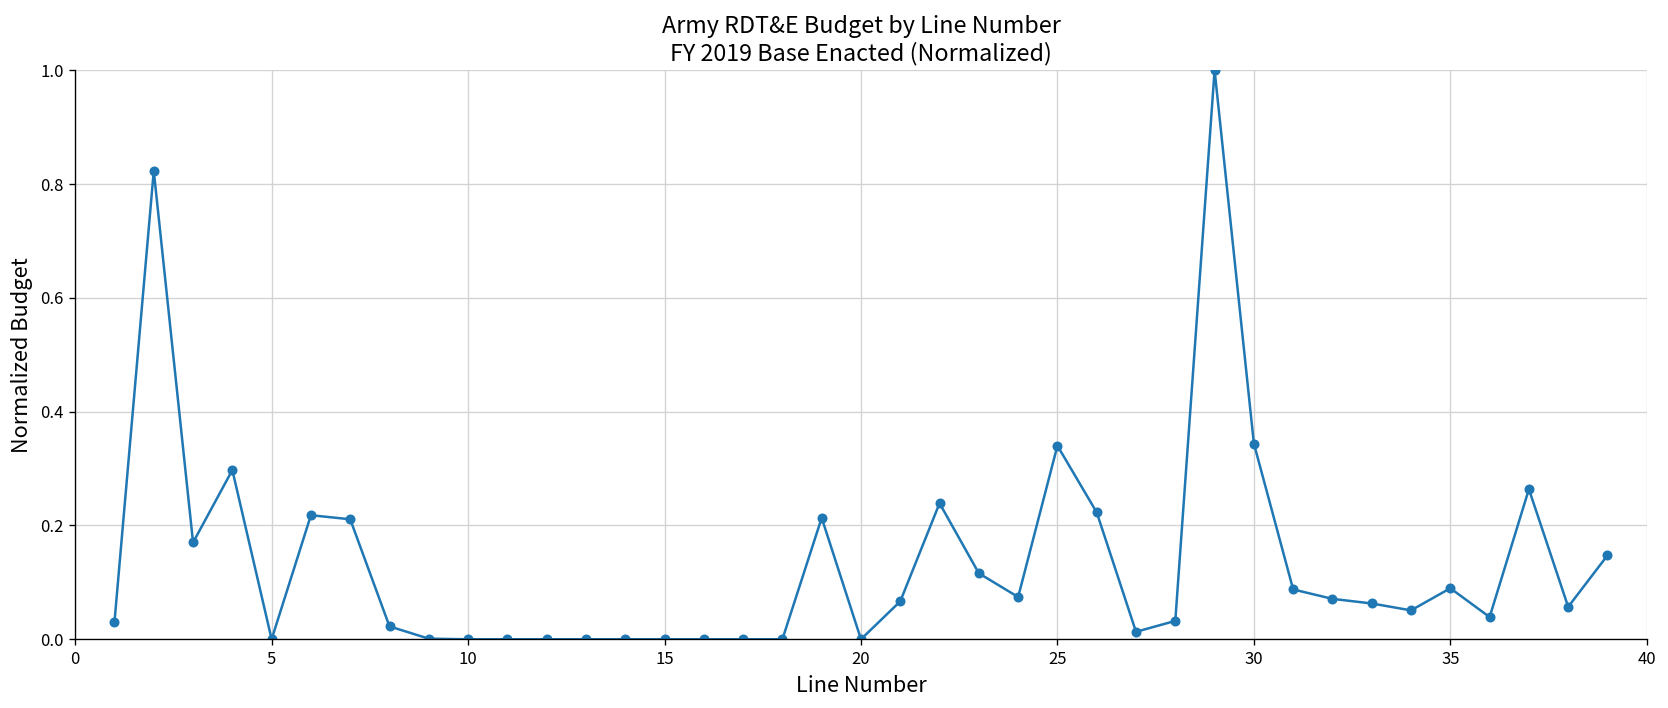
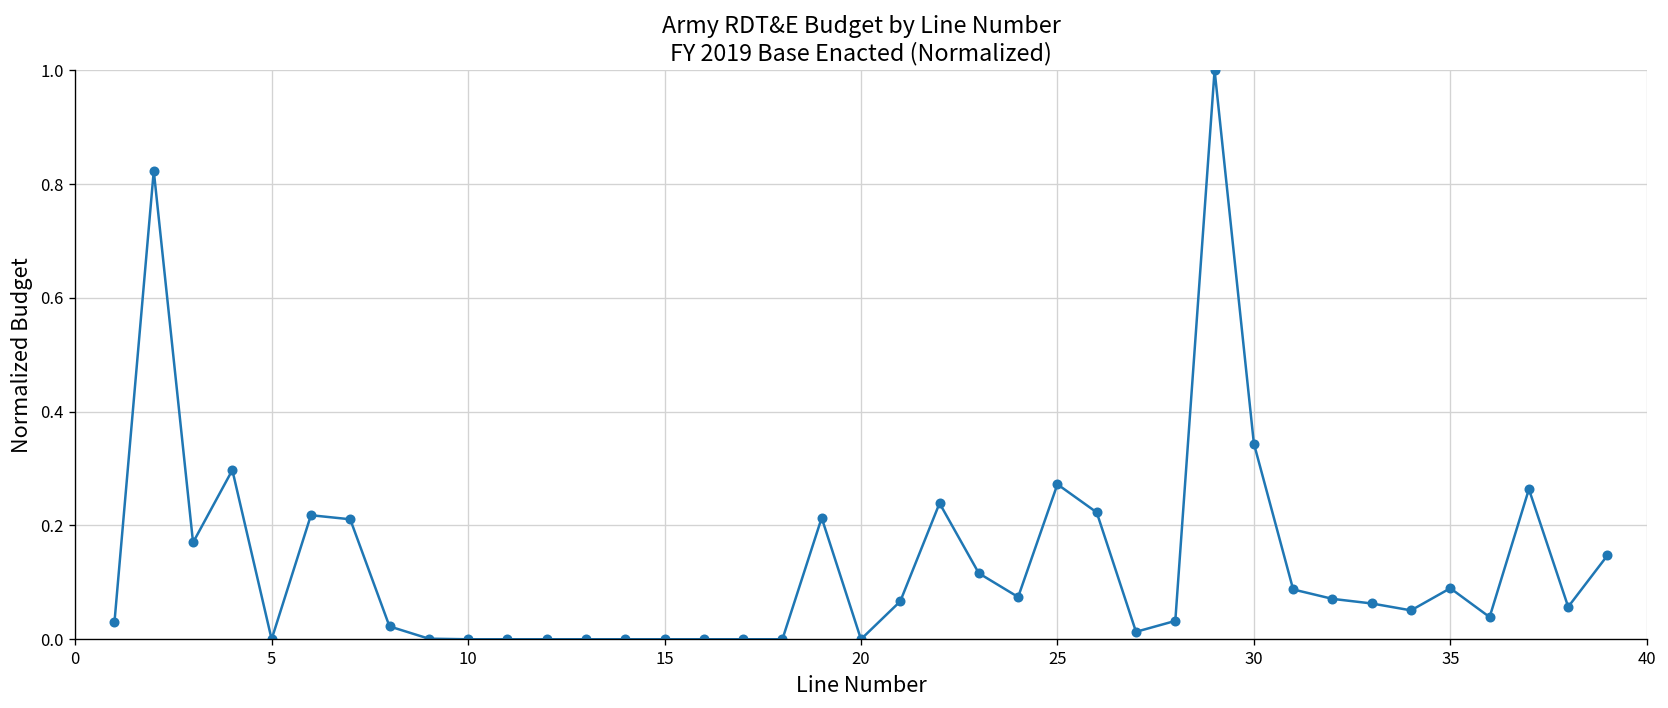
25: 0.34 -> 0.27
